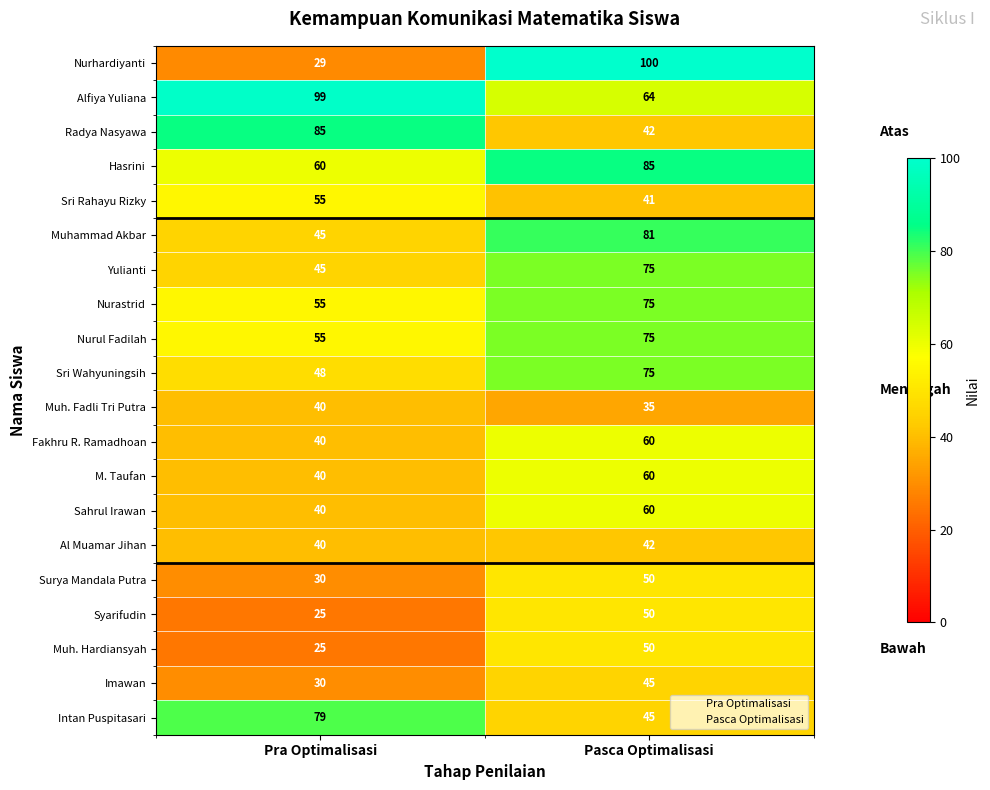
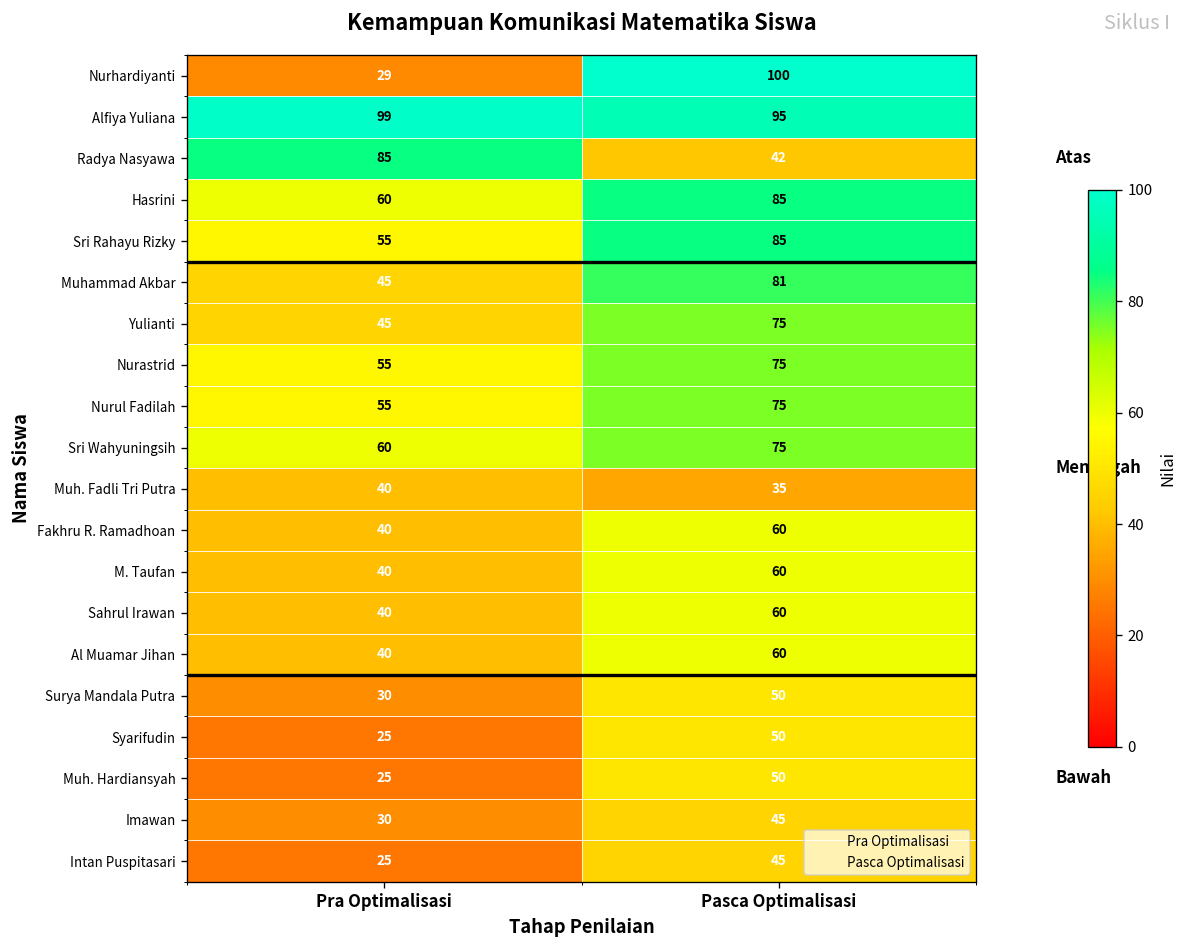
Alfiya Yuliana, Pasca Optimalisasi: 64 -> 95
Sri Rahayu Rizky, Pasca Optimalisasi: 41 -> 85
Sri Wahyuningsih, Pra Optimalisasi: 48 -> 60
Al Muamar Jihan, Pasca Optimalisasi: 42 -> 60
Intan Puspitasari, Pra Optimalisasi: 79 -> 25
